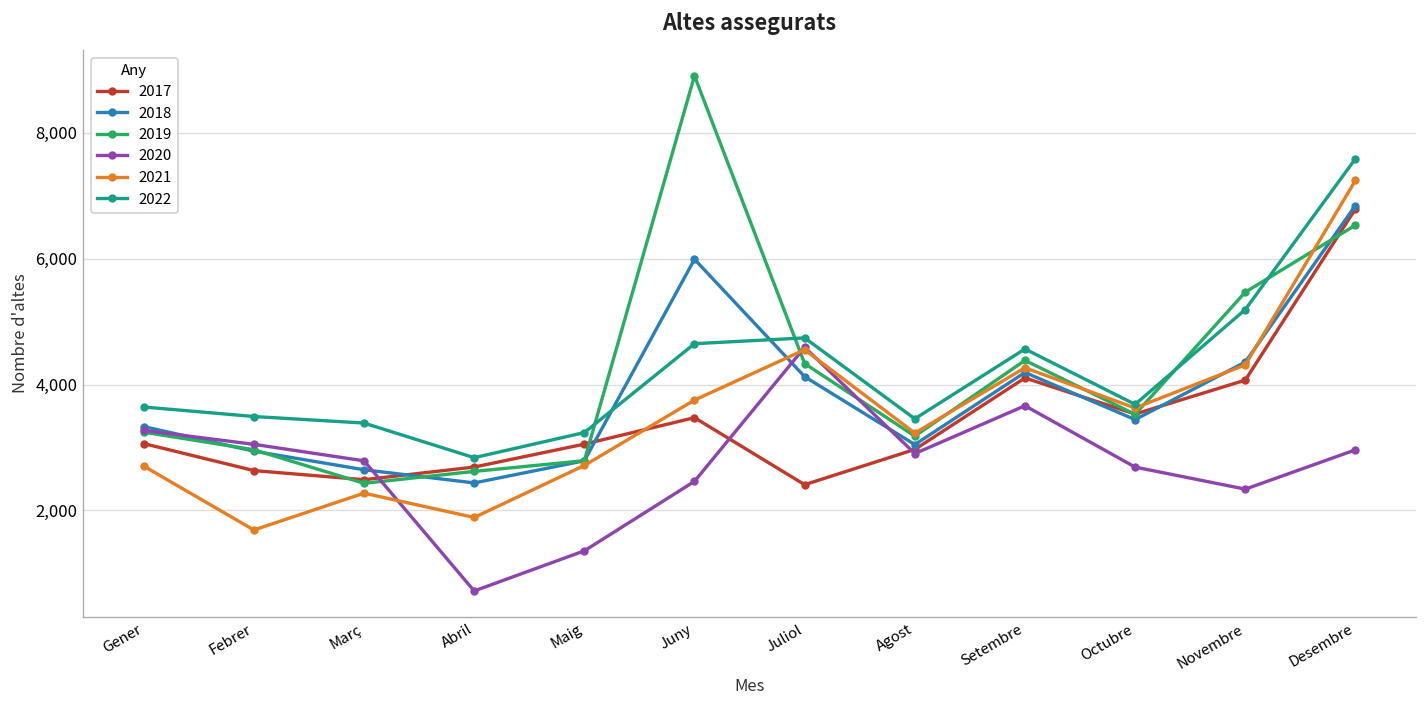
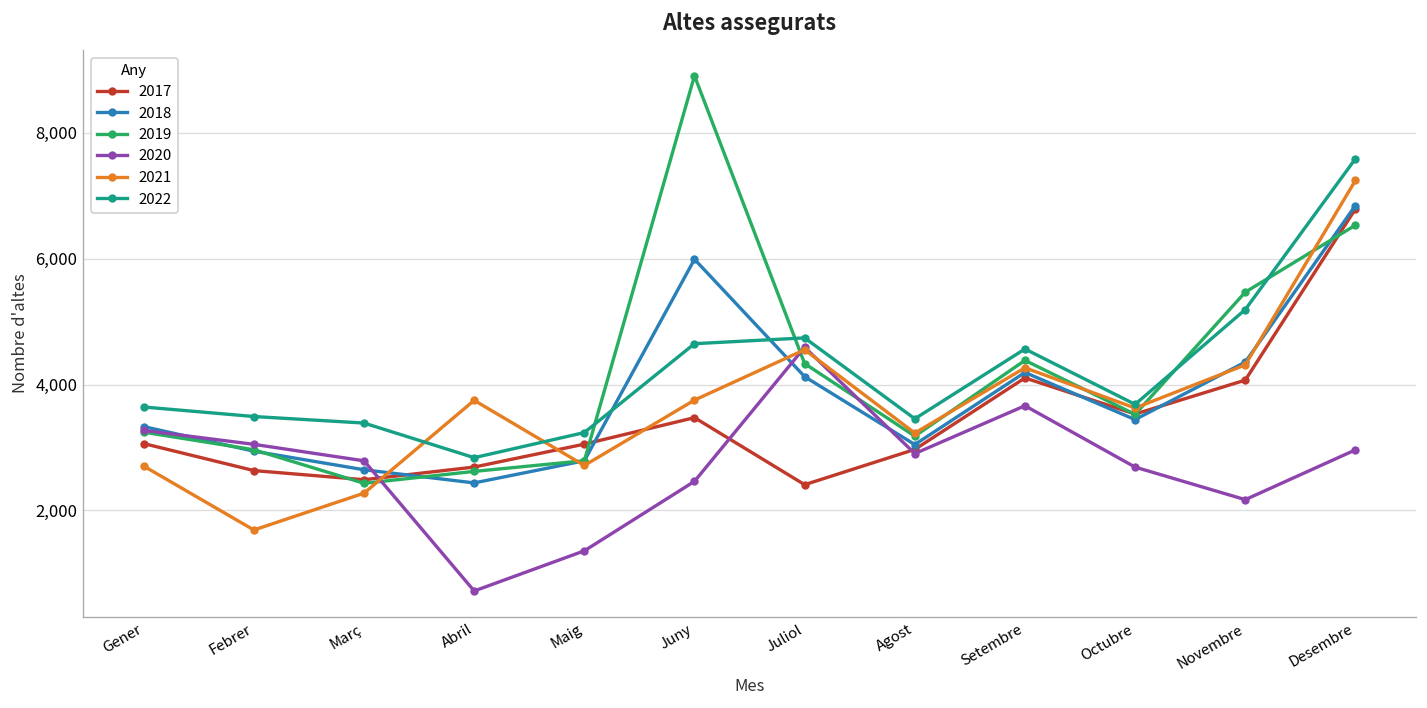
2021, Abril: 1,900 -> 3,700
2020, Novembre: 2,300 -> 2,200
